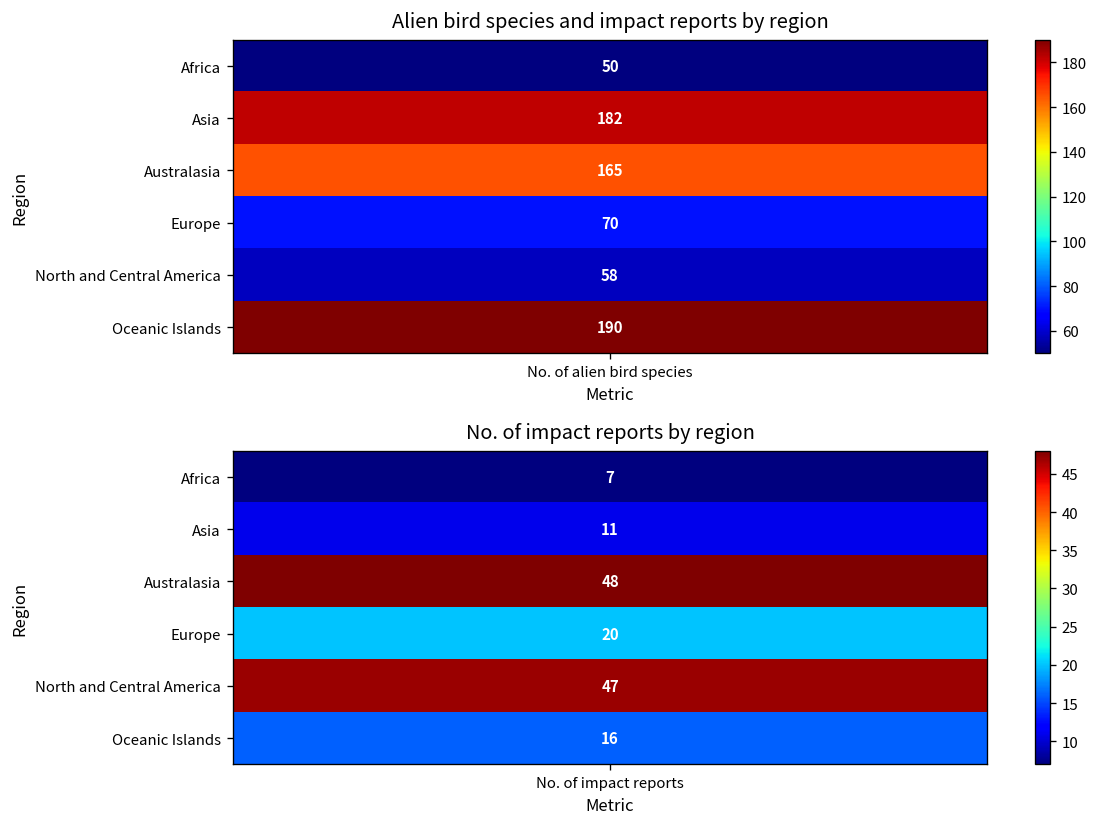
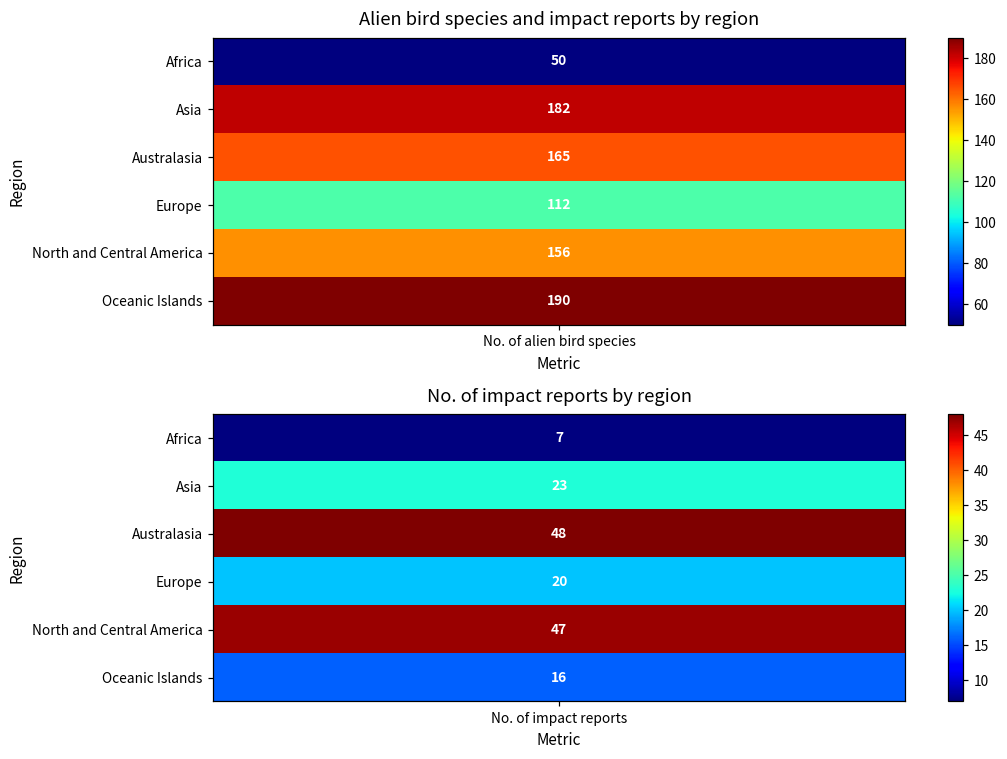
Alien bird species and impact reports by region, Europe, No. of alien bird species: 70 -> 112
Alien bird species and impact reports by region, North and Central America, No. of alien bird species: 58 -> 156
No. of impact reports by region, Asia, No. of impact reports: 11 -> 23
